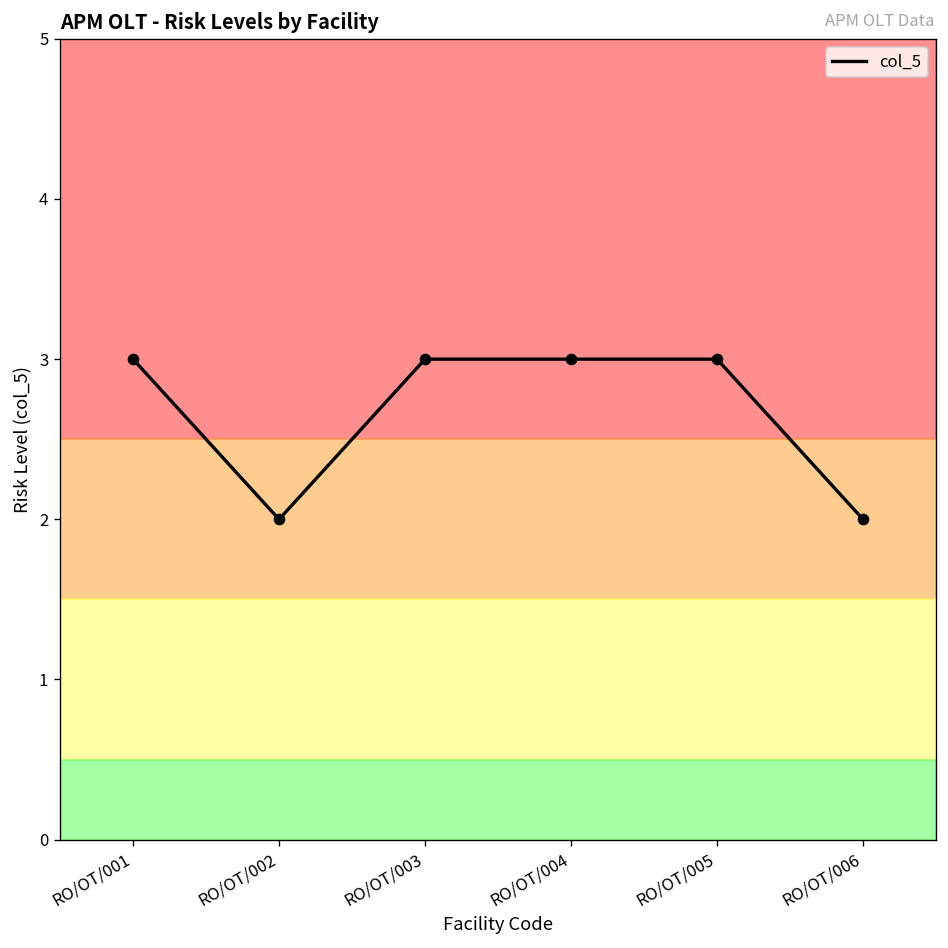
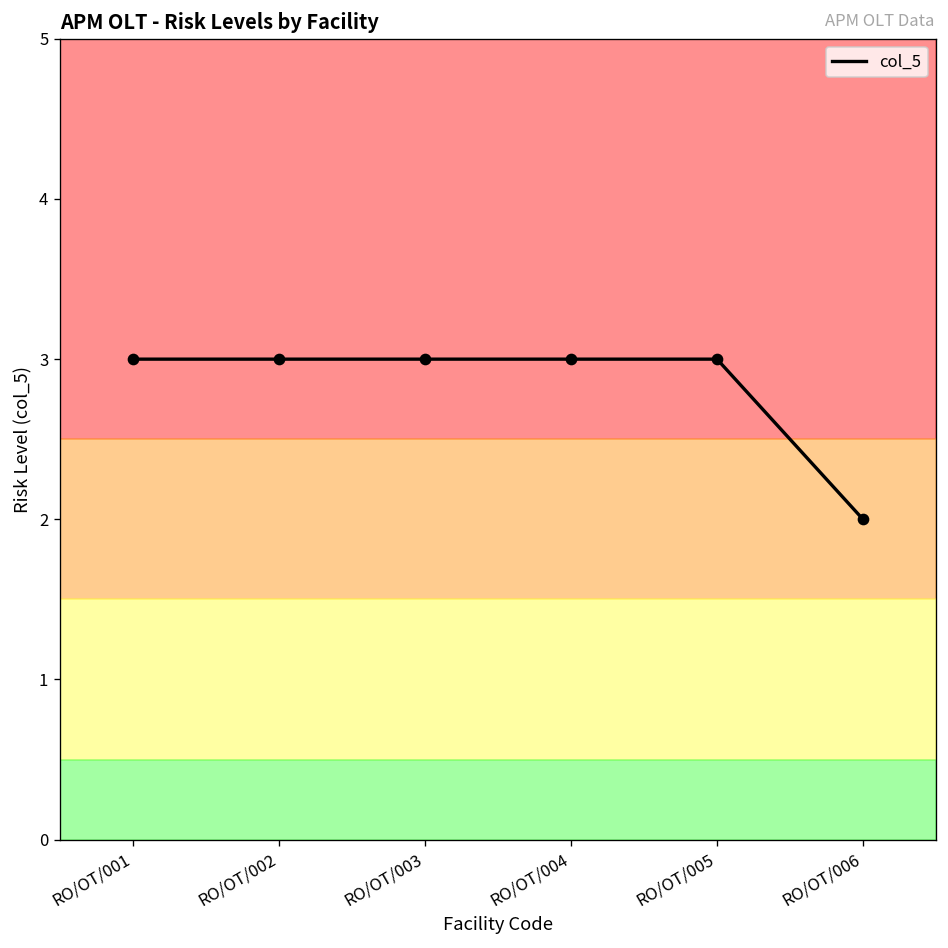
col_5, RO/OT/002: 2 -> 3
